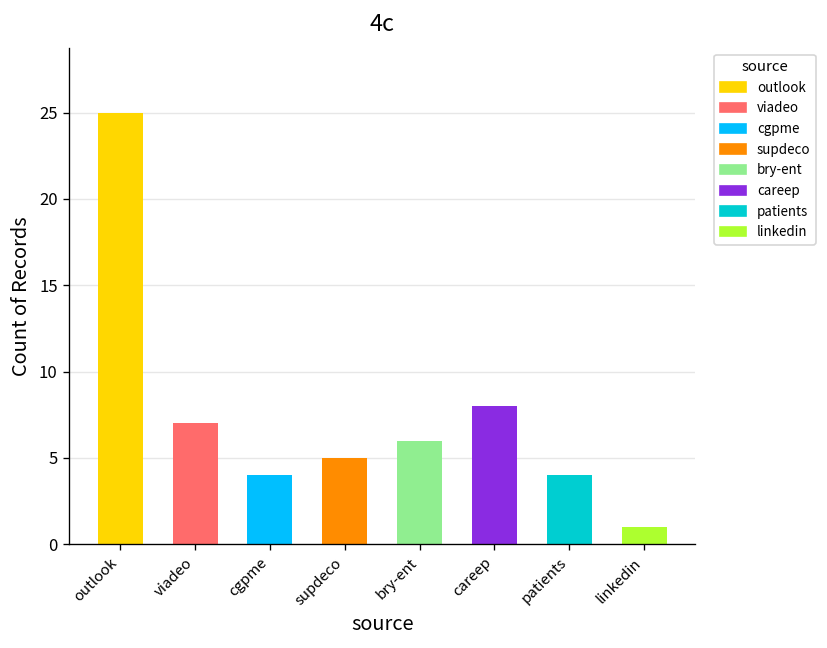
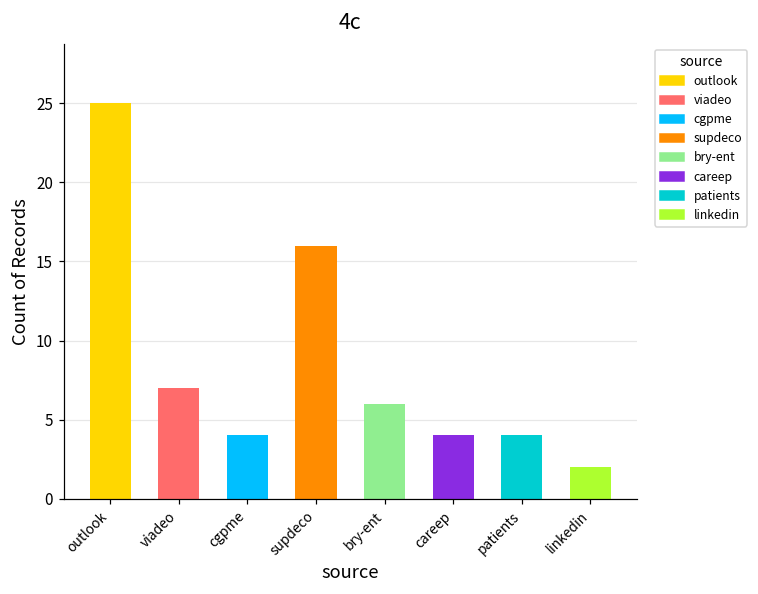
supdeco: 5 -> 16
careep: 8 -> 4
linkedin: 1 -> 2
